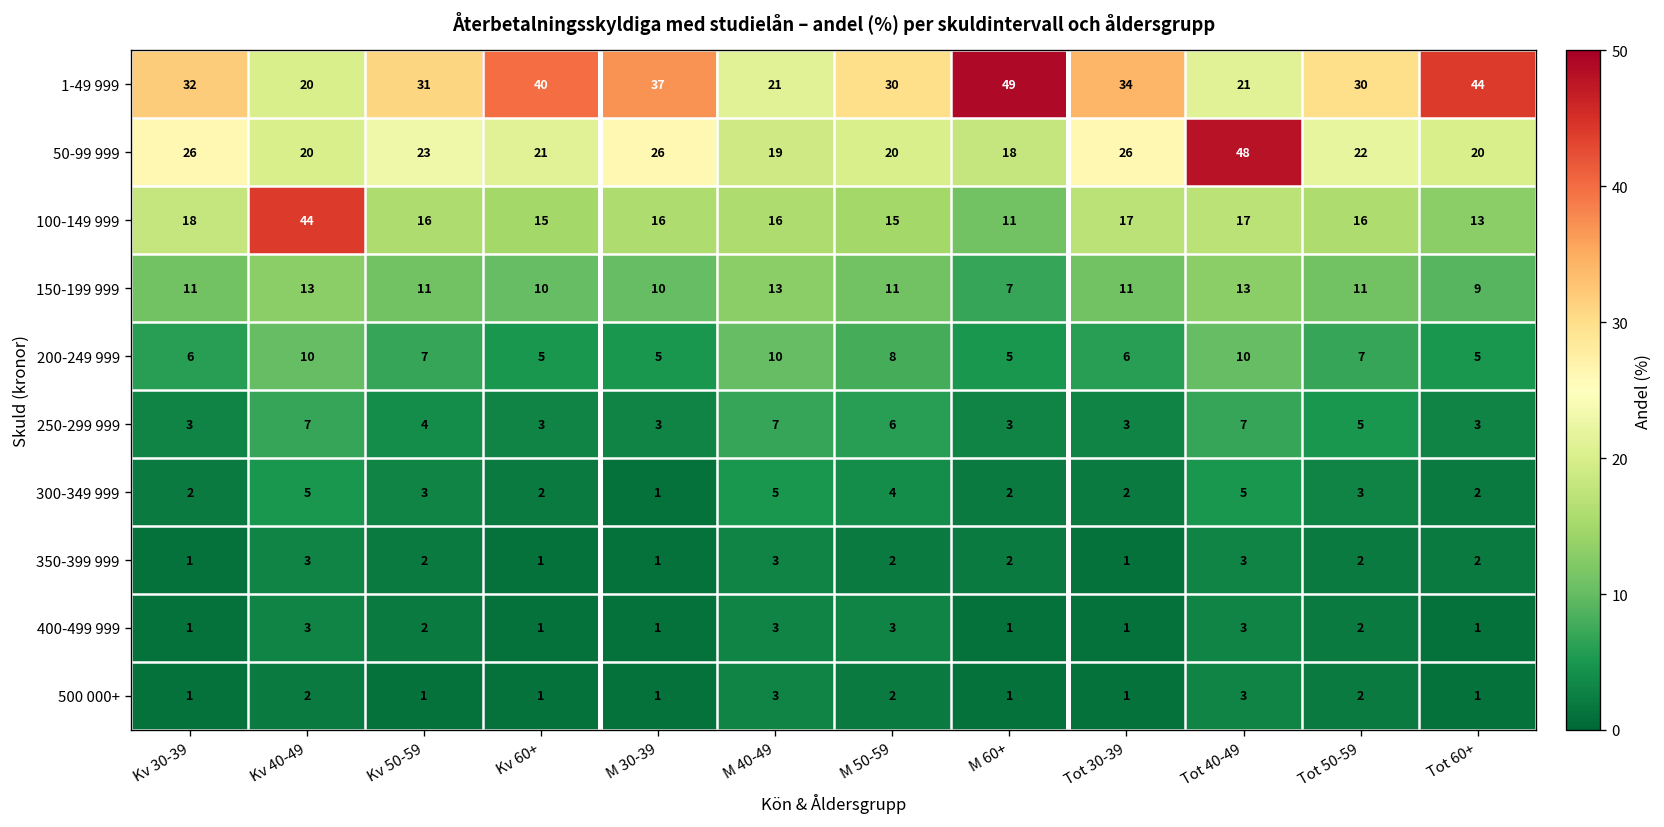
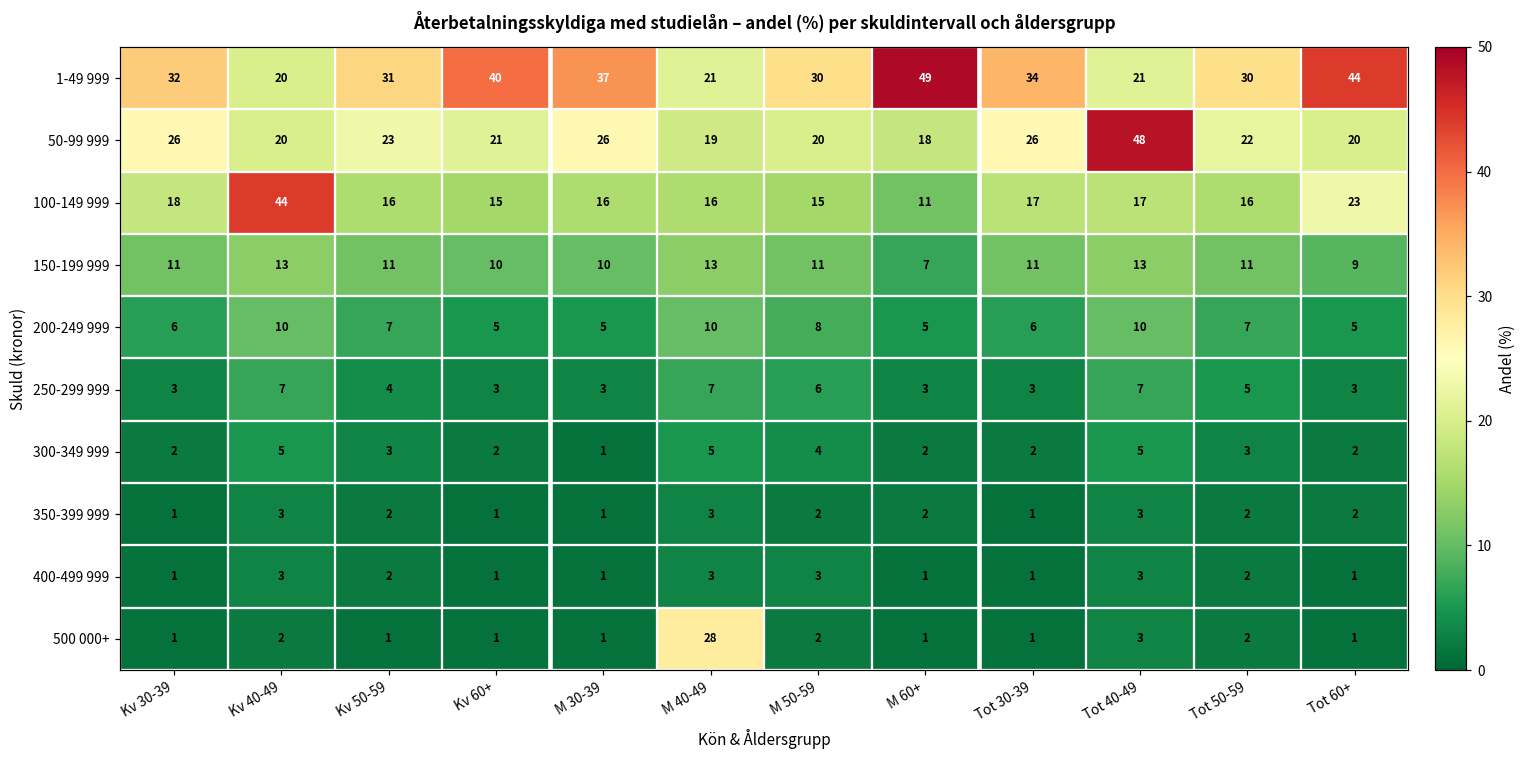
100-149 999, Tot 60+: 13 -> 23
500 000+, M 40-49: 3 -> 28
